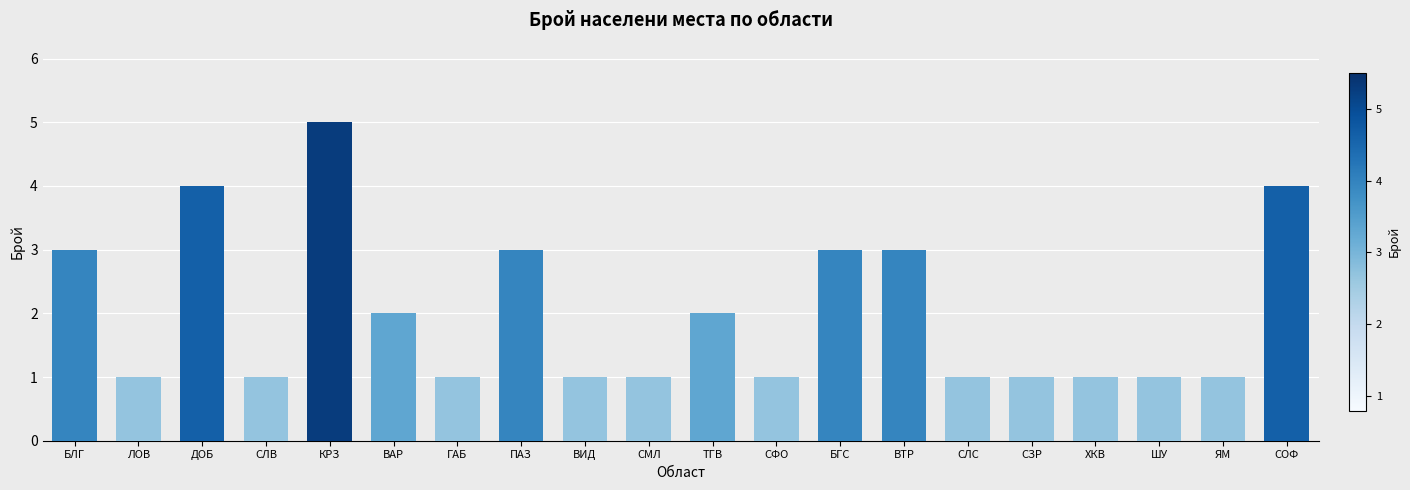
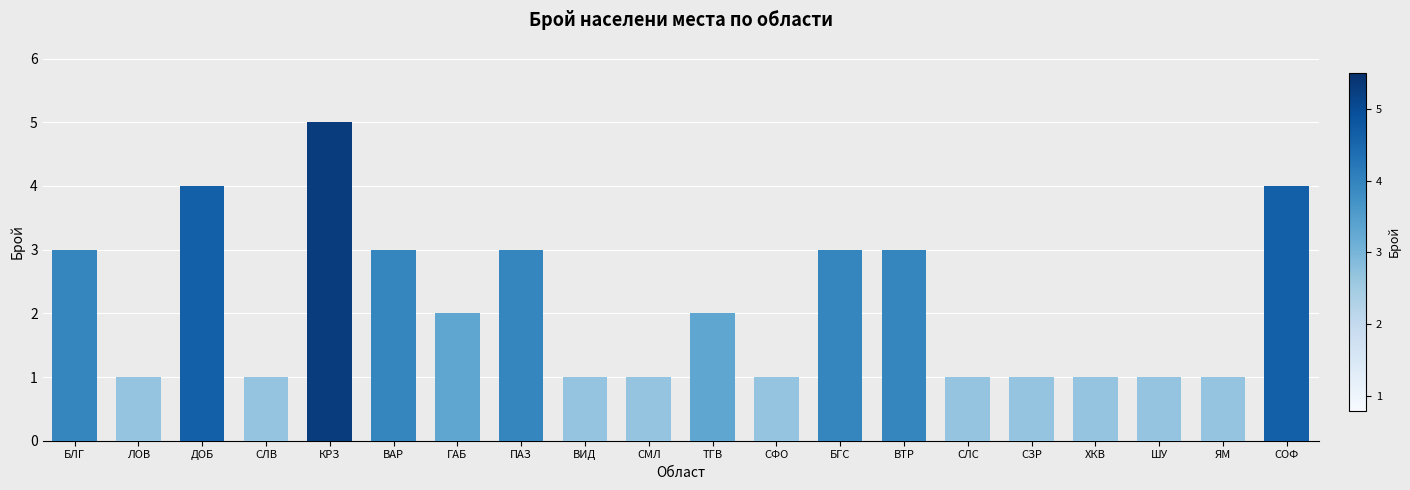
ВАР: 2 -> 3
ГАБ: 1 -> 2
